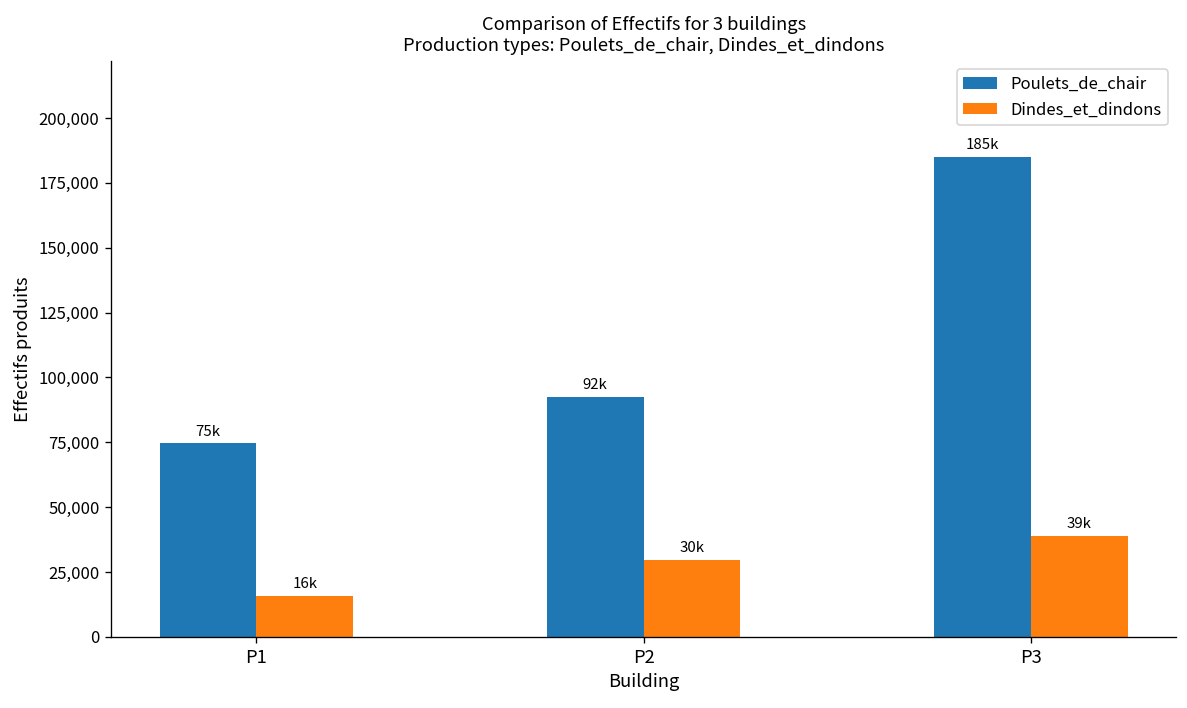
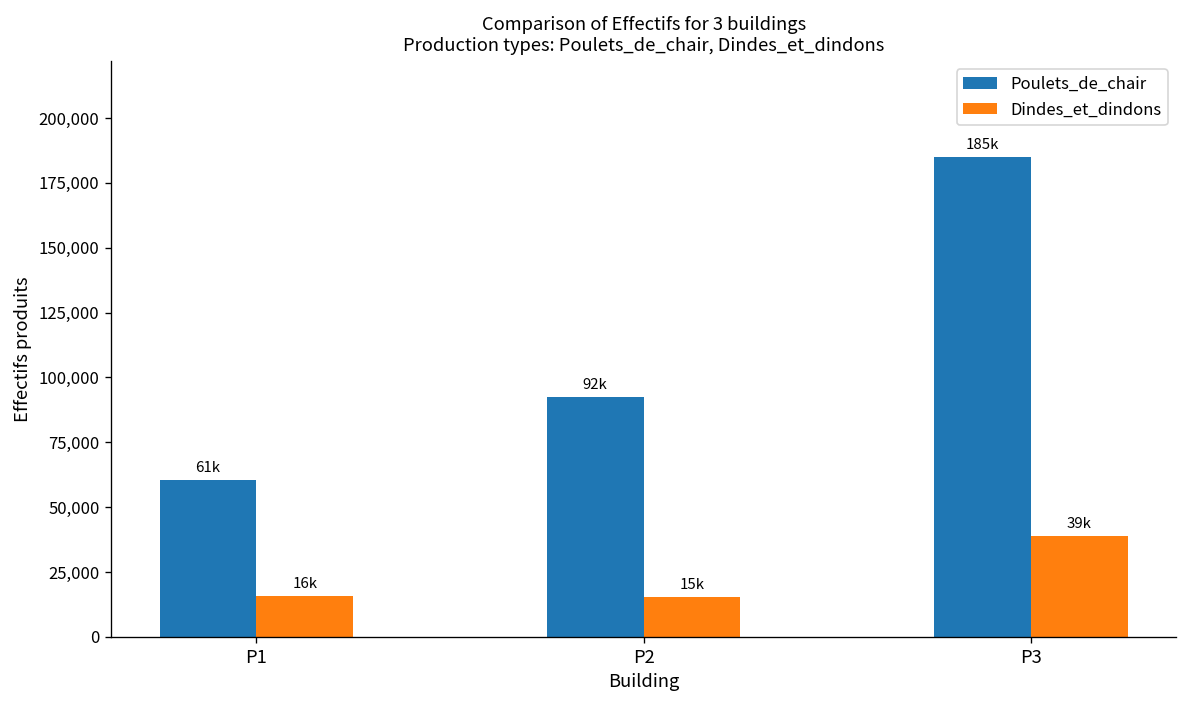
Poulets_de_chair, P1: 75k -> 61k
Dindes_et_dindons, P2: 30k -> 15k
